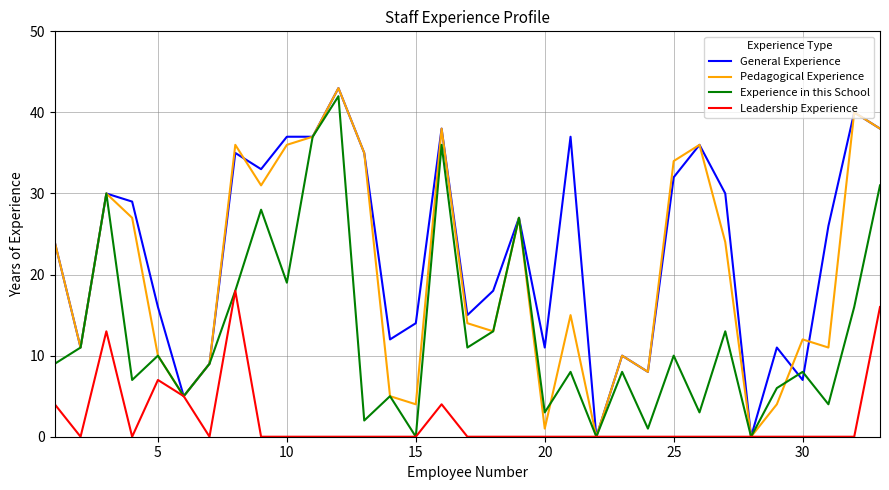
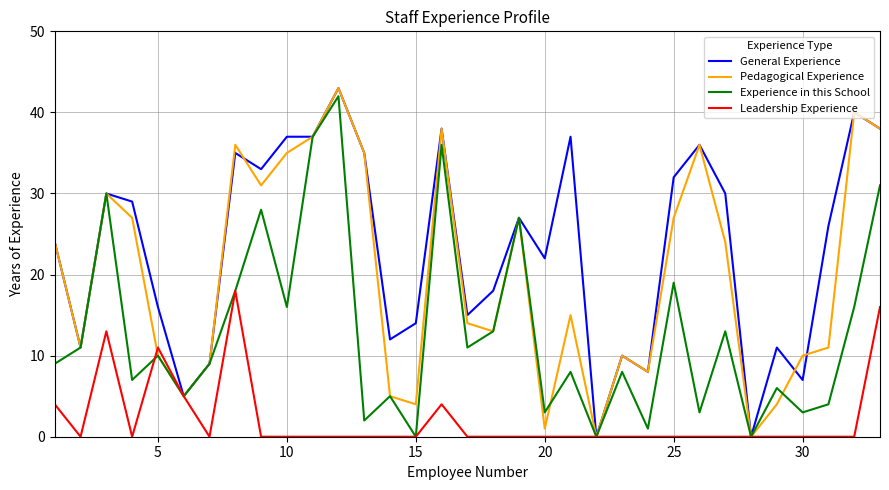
Leadership Experience, 5: 7 -> 11
Pedagogical Experience, 10: 36 -> 35
Experience in this School, 10: 19 -> 16
General Experience, 20: 11 -> 22
Pedagogical Experience, 25: 34 -> 27
Experience in this School, 25: 10 -> 19
Pedagogical Experience, 30: 12 -> 10
Experience in this School, 30: 8 -> 3
